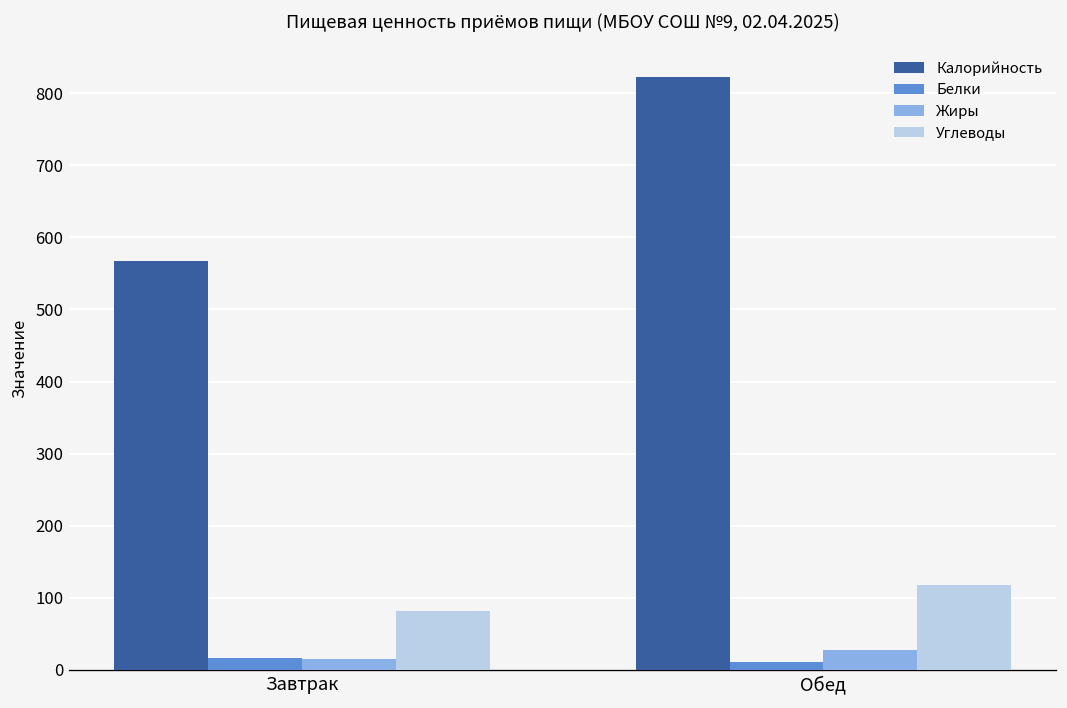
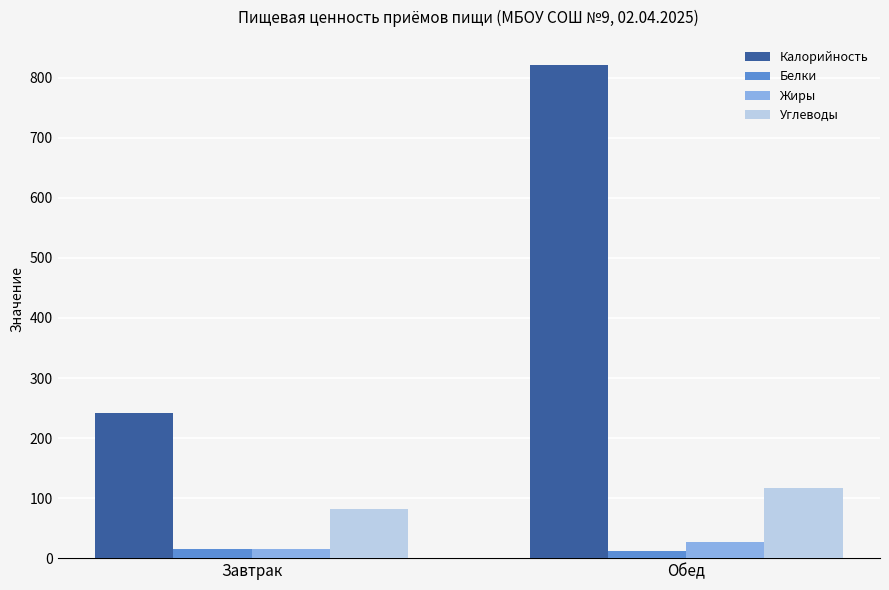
Калорийность, Завтрак: 570 -> 240
